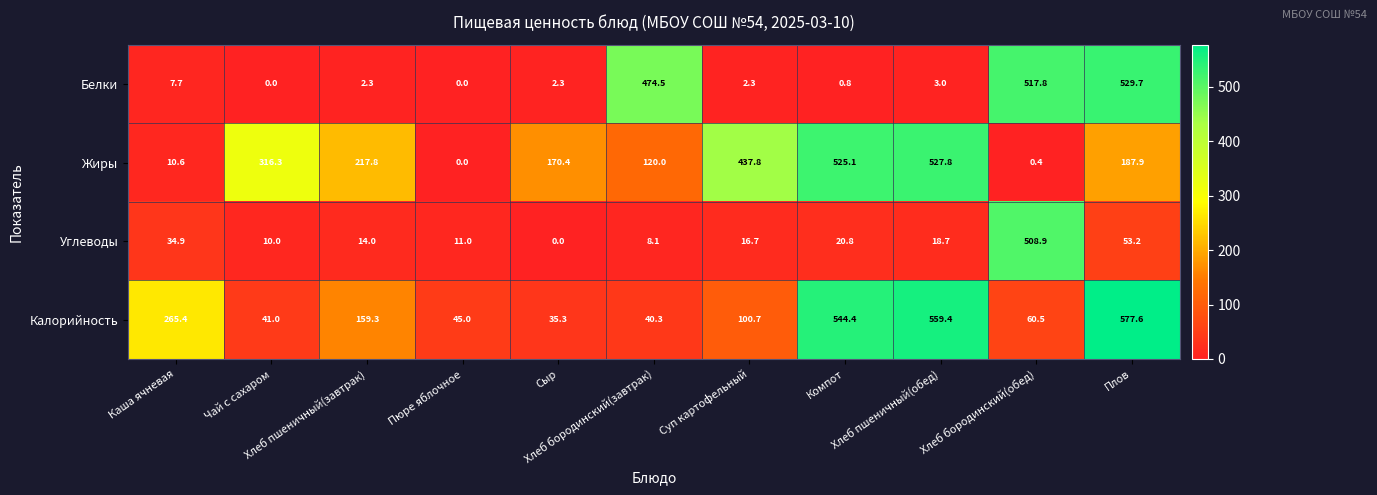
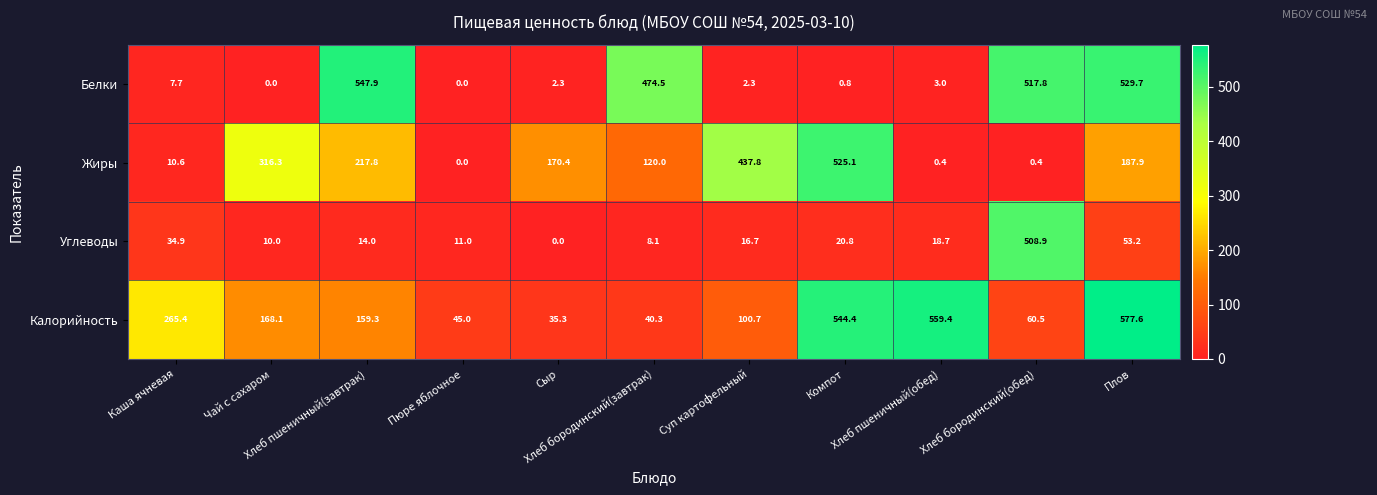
Белки, Хлеб пшеничный(завтрак): 2.3 -> 547.9
Жиры, Хлеб пшеничный(обед): 527.8 -> 0.4
Калорийность, Чай с сахаром: 41.0 -> 168.1
